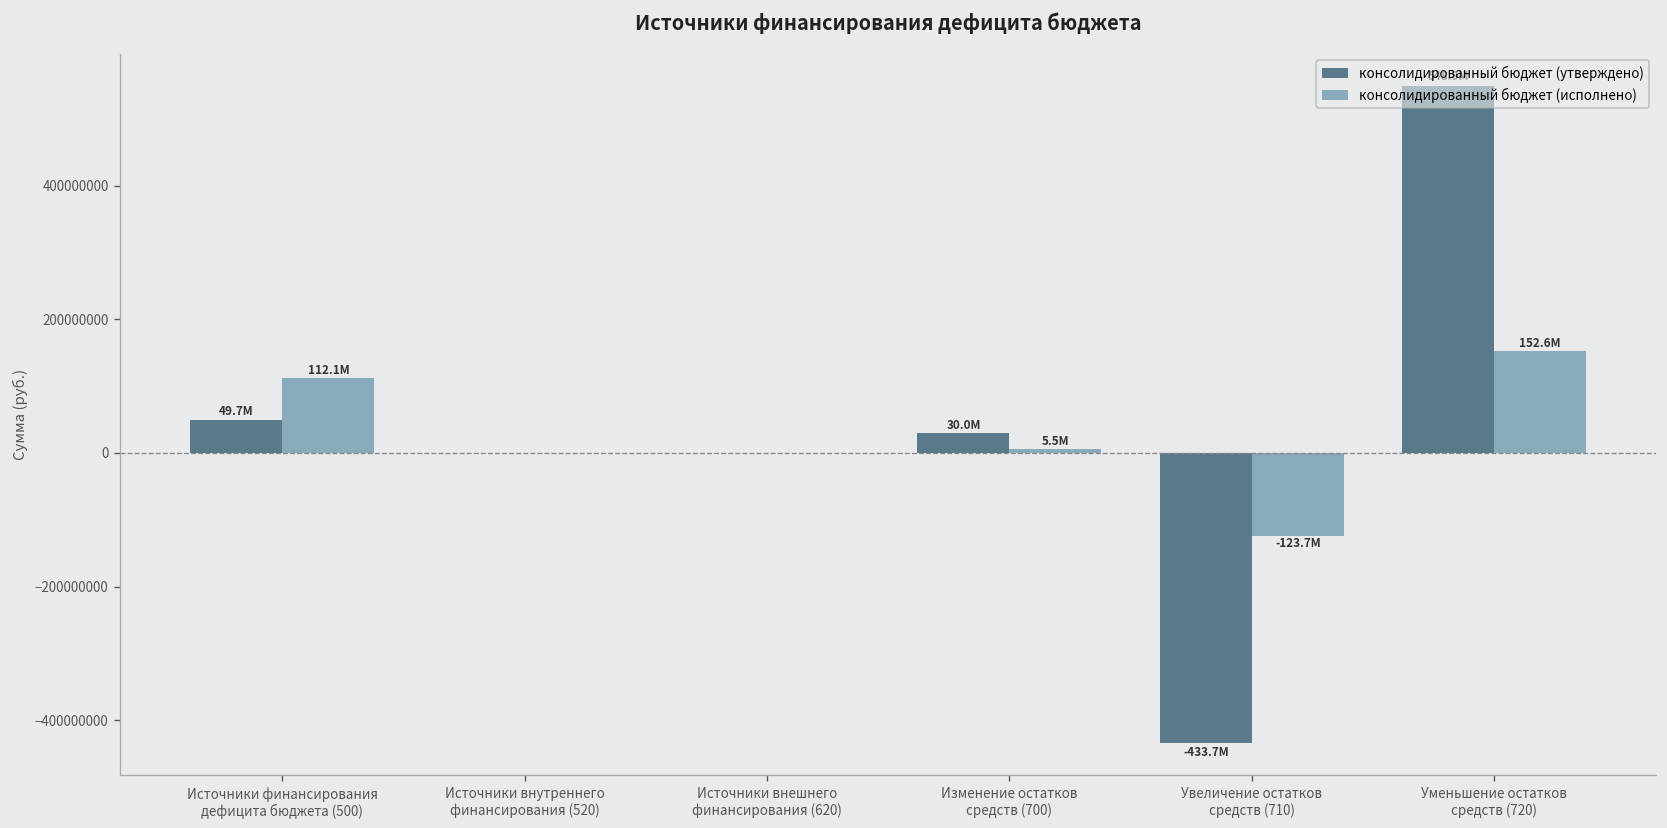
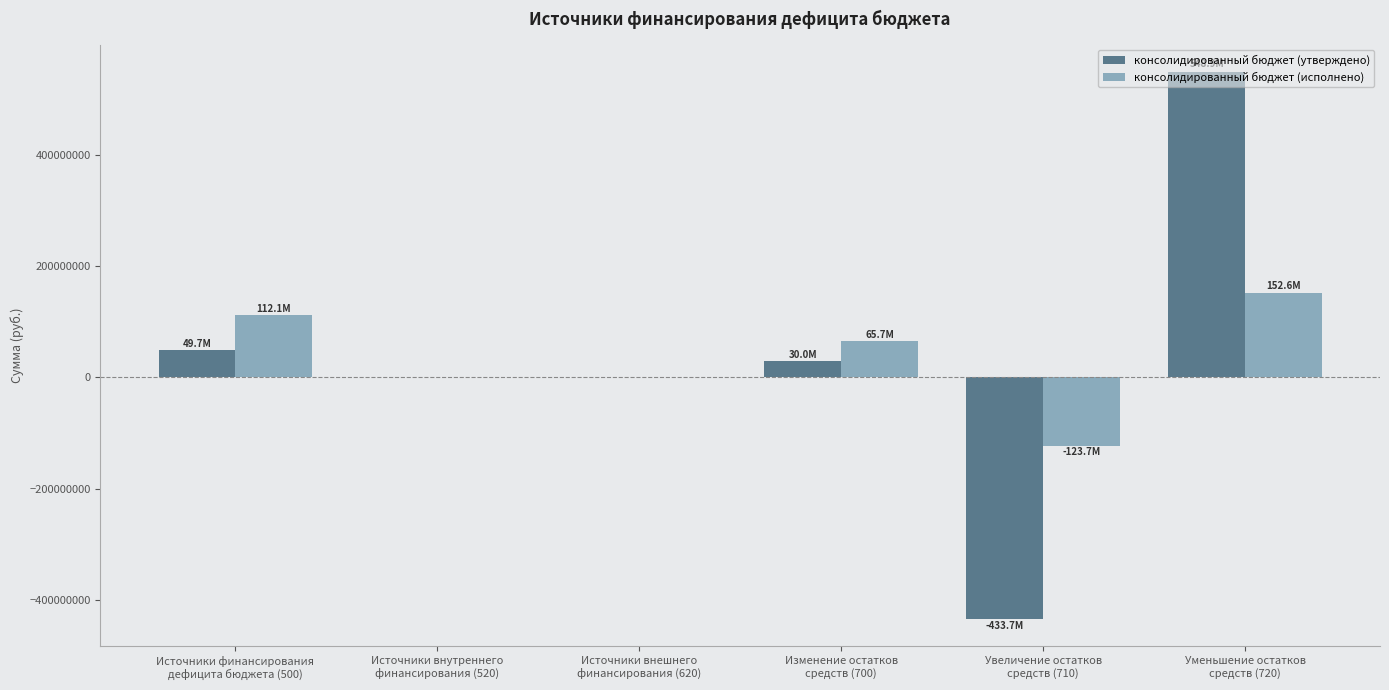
консолидированный бюджет (исполнено), Изменение остатков средств (700): 5.5M -> 65.7M
